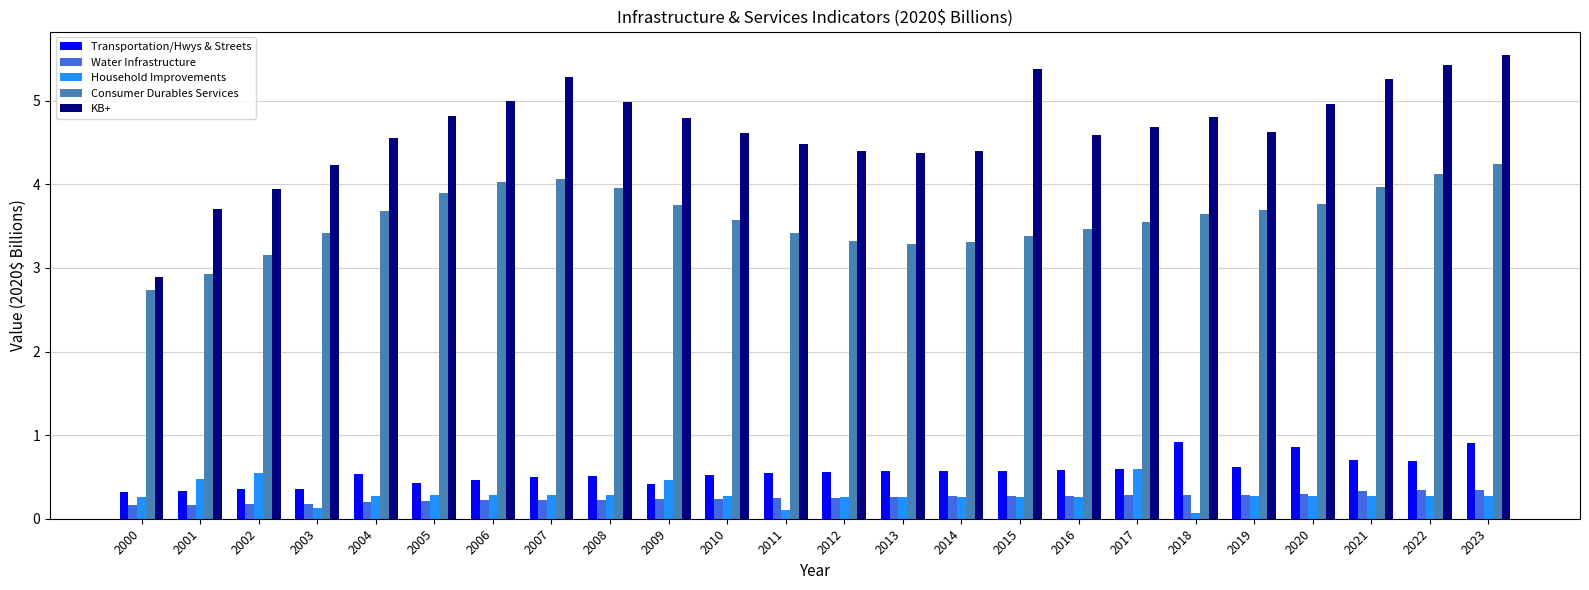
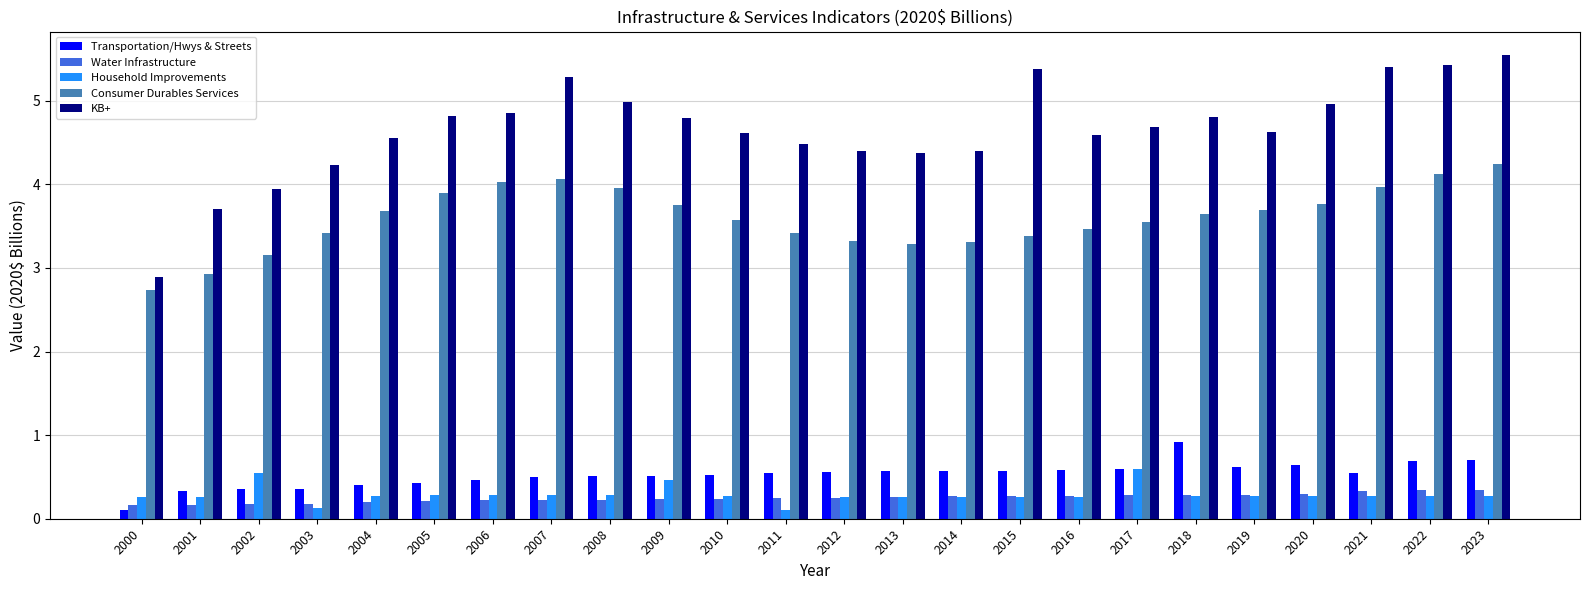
Transportation/Hwys & Streets, 2000: 0.3 -> 0.1
Household Improvements, 2001: 0.5 -> 0.3
Transportation/Hwys & Streets, 2004: 0.5 -> 0.4
KB+, 2006: 5.0 -> 4.9
Transportation/Hwys & Streets, 2009: 0.4 -> 0.5
Household Improvements, 2018: 0.1 -> 0.3
Transportation/Hwys & Streets, 2020: 0.9 -> 0.6
Transportation/Hwys & Streets, 2021: 0.7 -> 0.5
KB+, 2021: 5.3 -> 5.4
Transportation/Hwys & Streets, 2023: 0.9 -> 0.7
